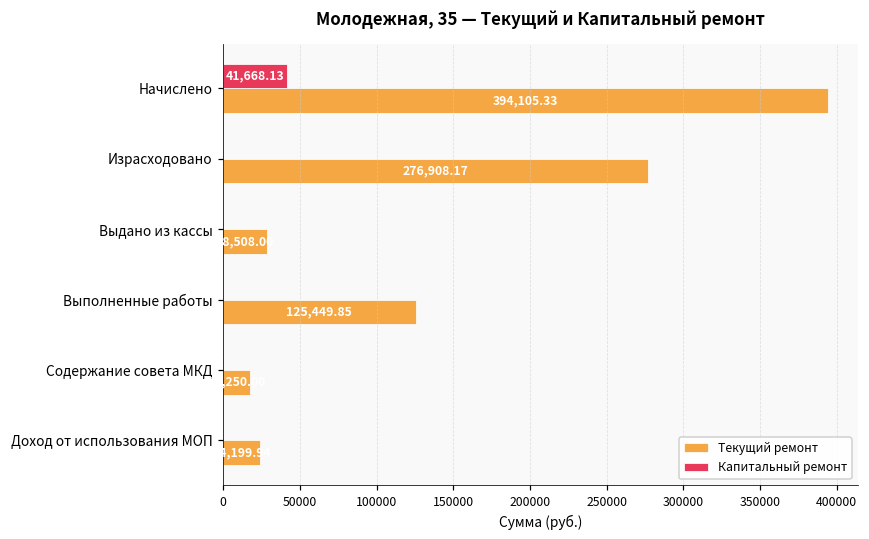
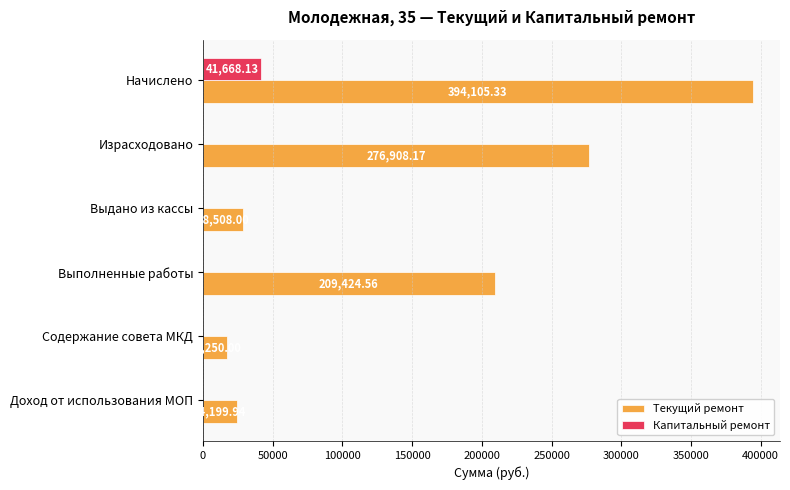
Текущий ремонт, Выполненные работы: 125,449.85 -> 209,424.56
